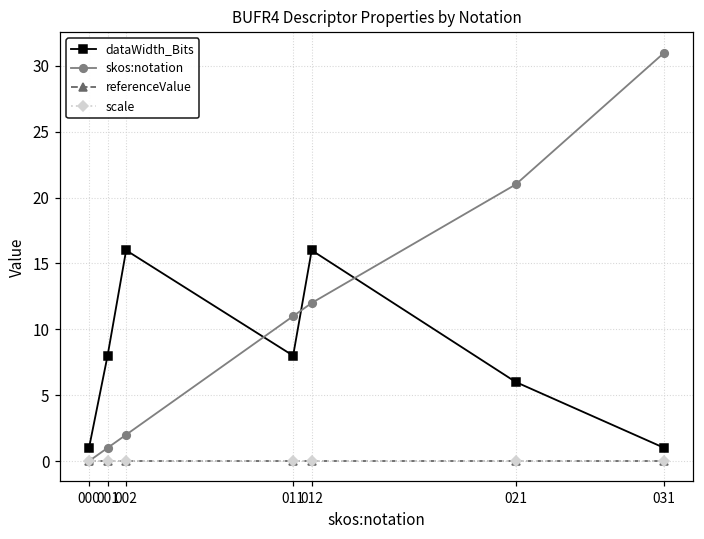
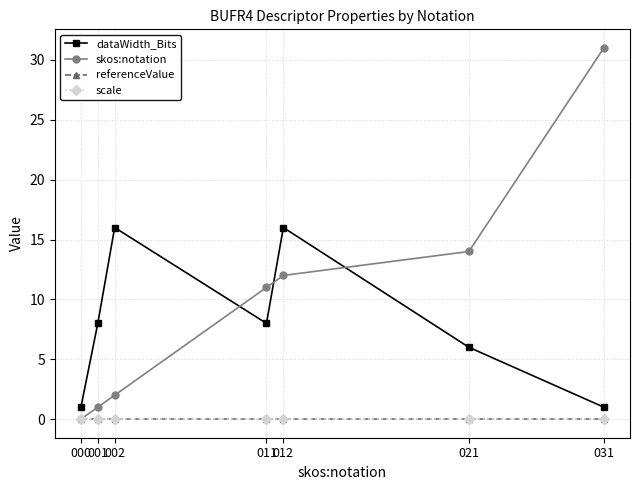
skos:notation, 021: 21 -> 14
